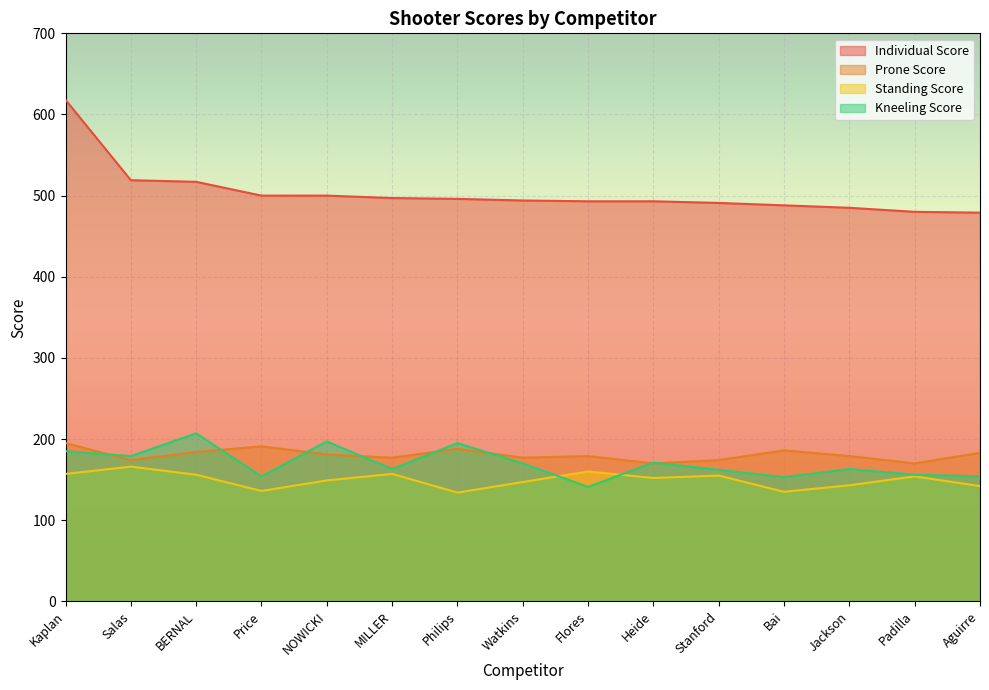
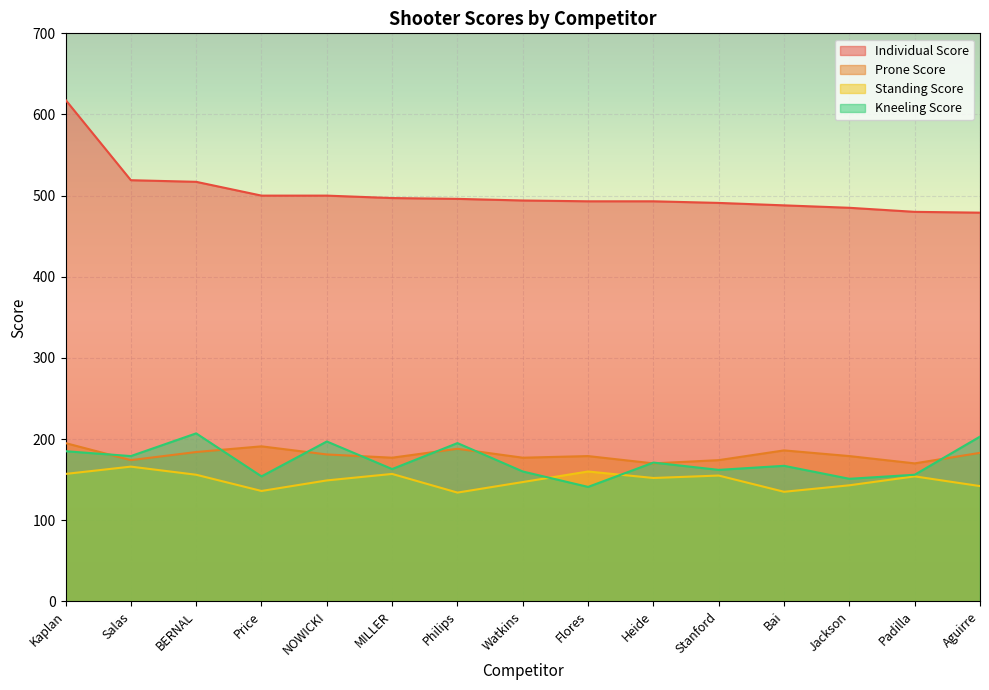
Kneeling Score, Watkins: 170 -> 160
Kneeling Score, Bai: 150 -> 170
Kneeling Score, Jackson: 160 -> 150
Kneeling Score, Aguirre: 150 -> 200
